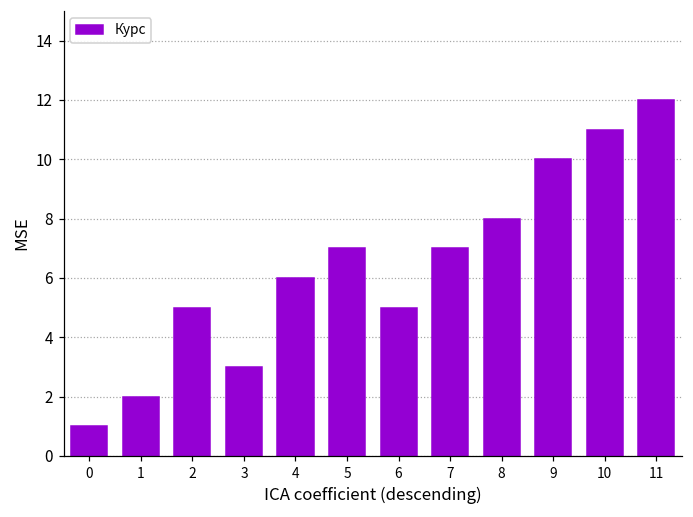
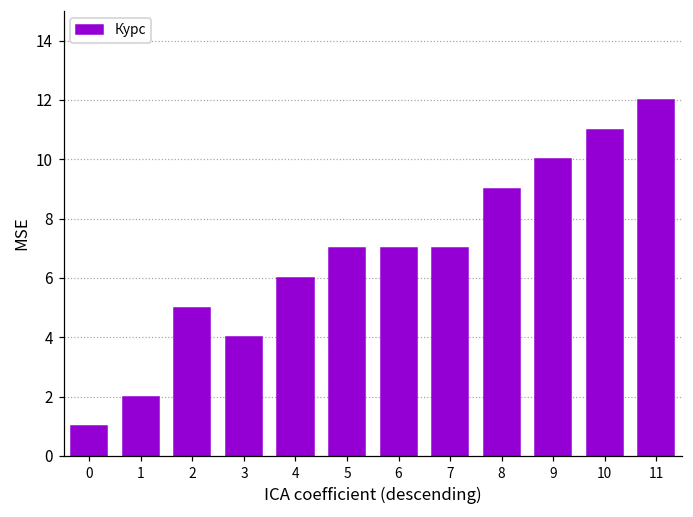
3: 3 -> 4
6: 5 -> 7
8: 8 -> 9
